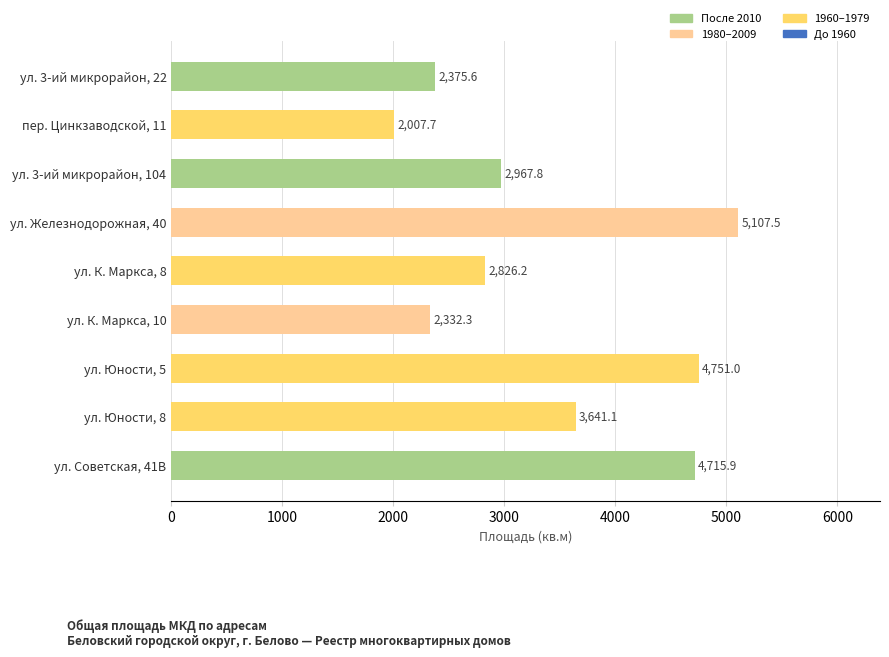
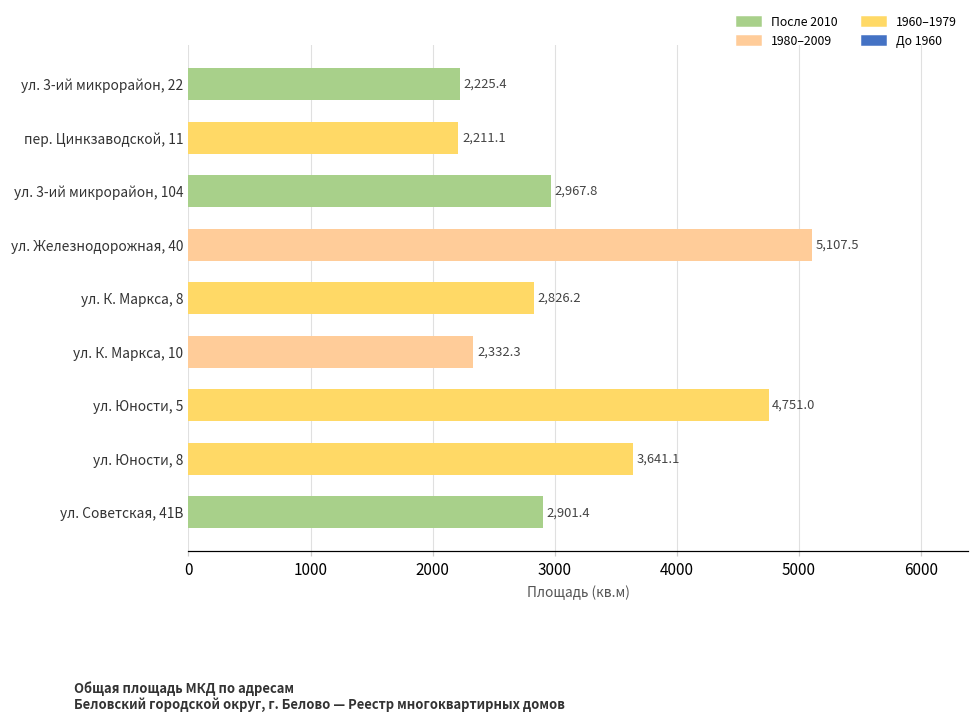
ул. 3-ий микрорайон, 22: 2,375.6 -> 2,225.4
пер. Цинкзаводской, 11: 2,007.7 -> 2,211.1
ул. Советская, 41В: 4,715.9 -> 2,901.4
